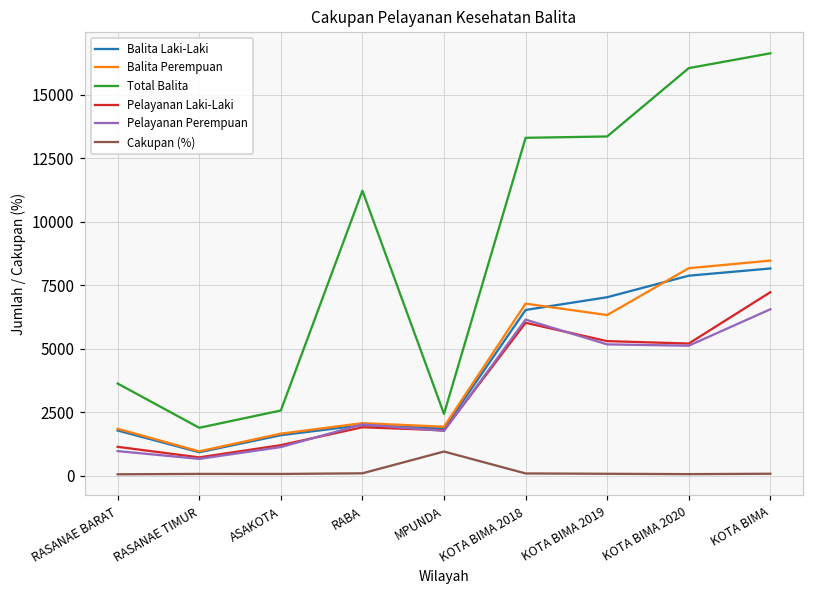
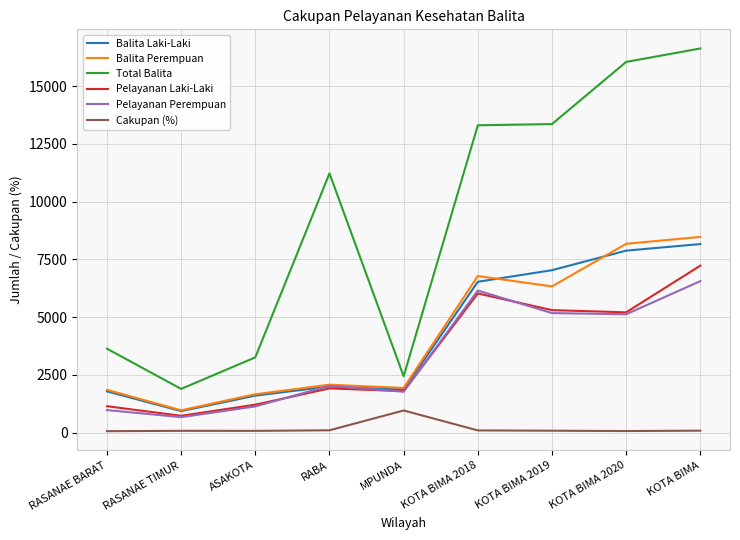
Total Balita, ASAKOTA: 2600 -> 3300
